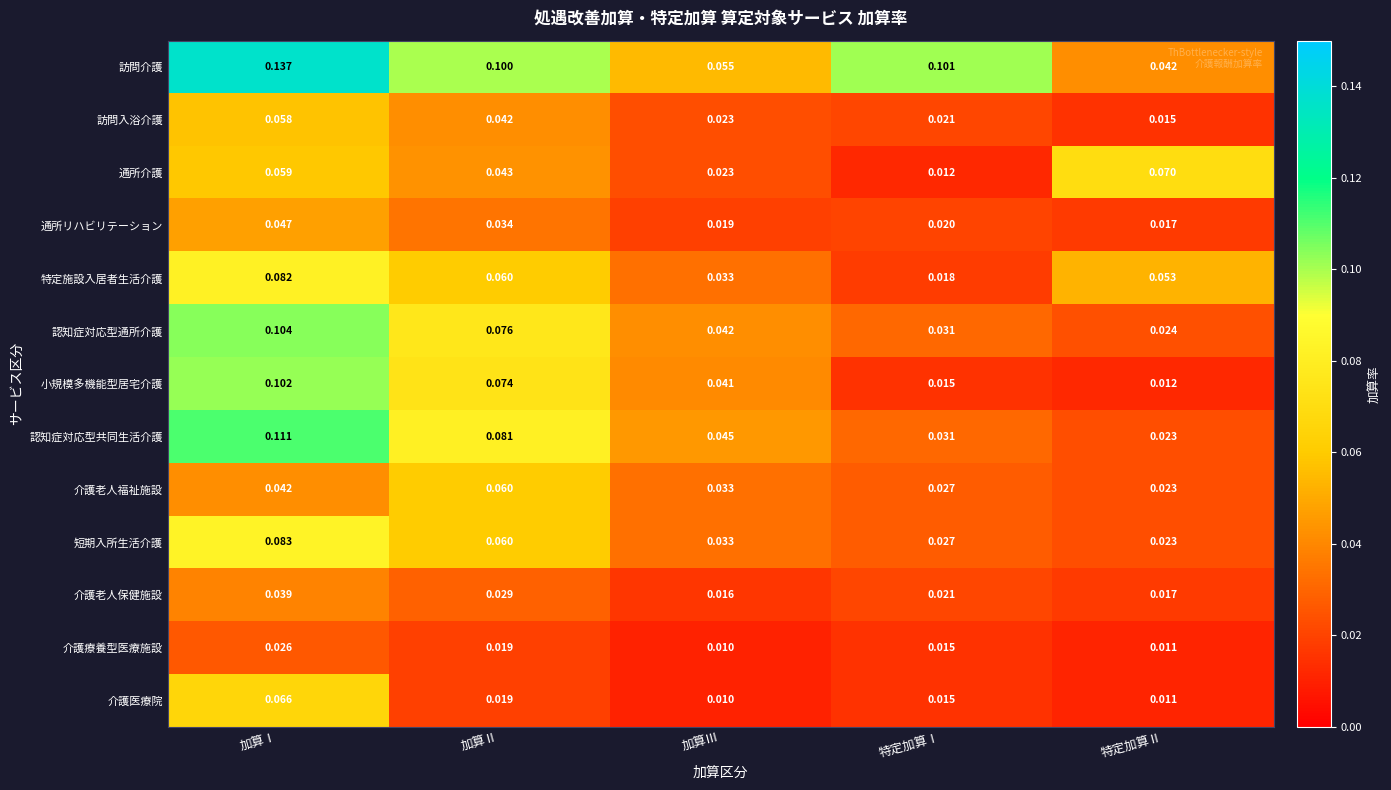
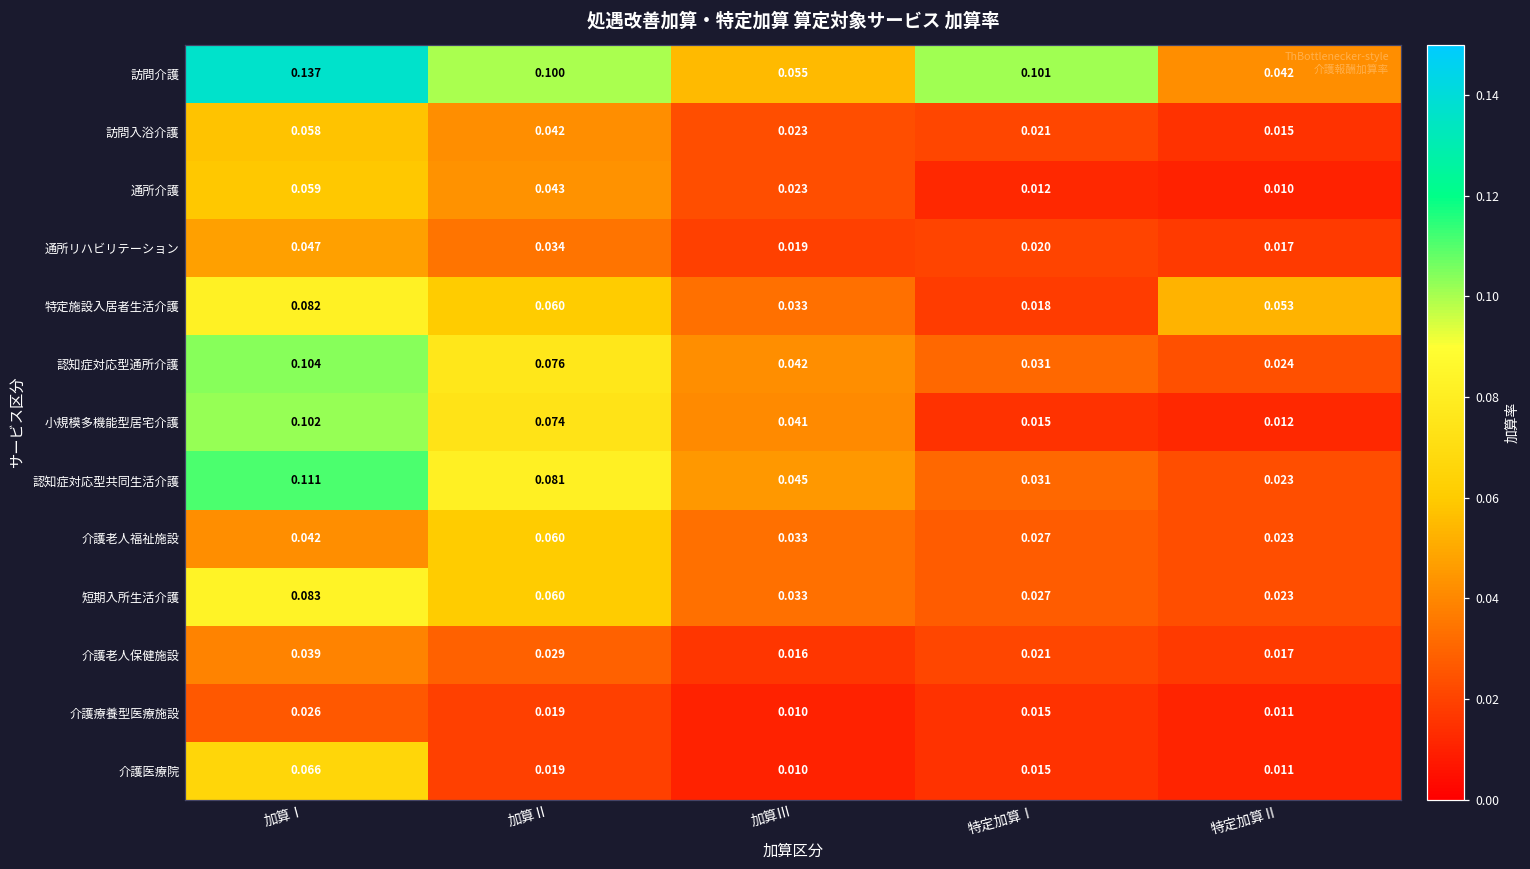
通所介護, 特定加算Ⅱ: 0.070 -> 0.010
